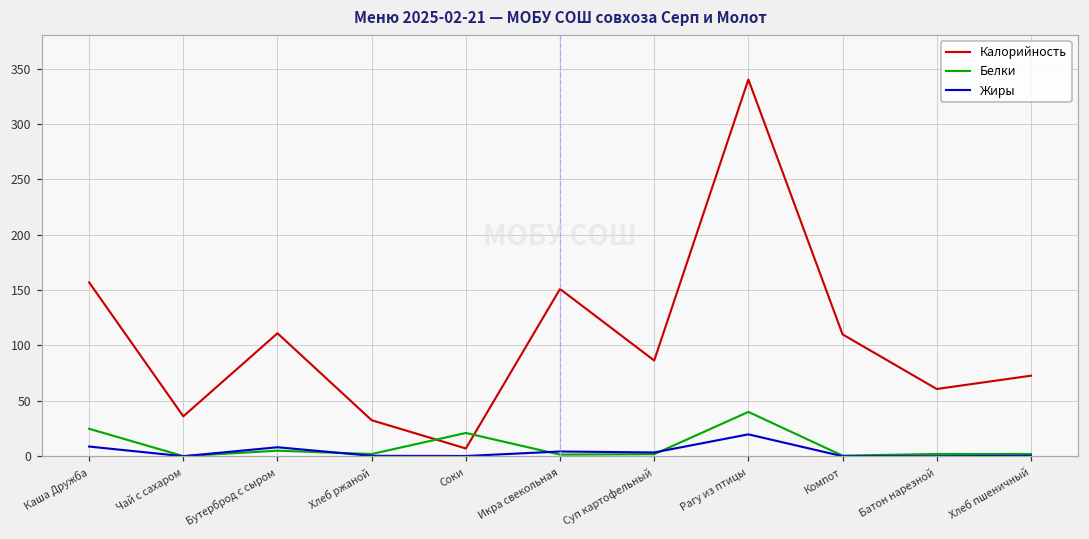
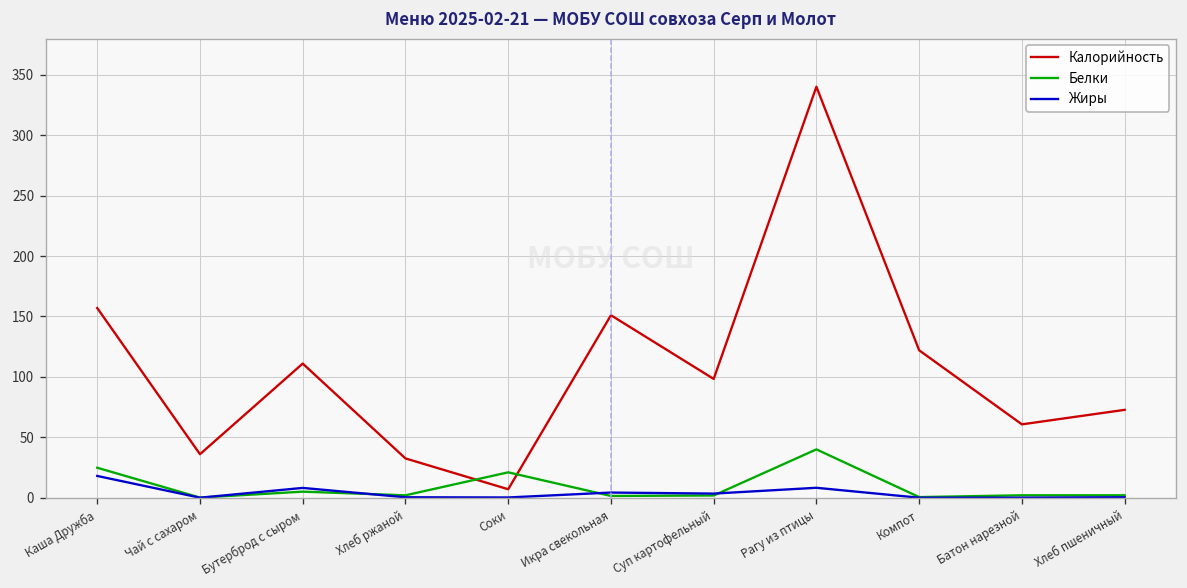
Жиры, Каша Дружба: 9 -> 18
Калорийность, Суп картофельный: 86 -> 98
Жиры, Рагу из птицы: 20 -> 8
Калорийность, Компот: 110 -> 122
